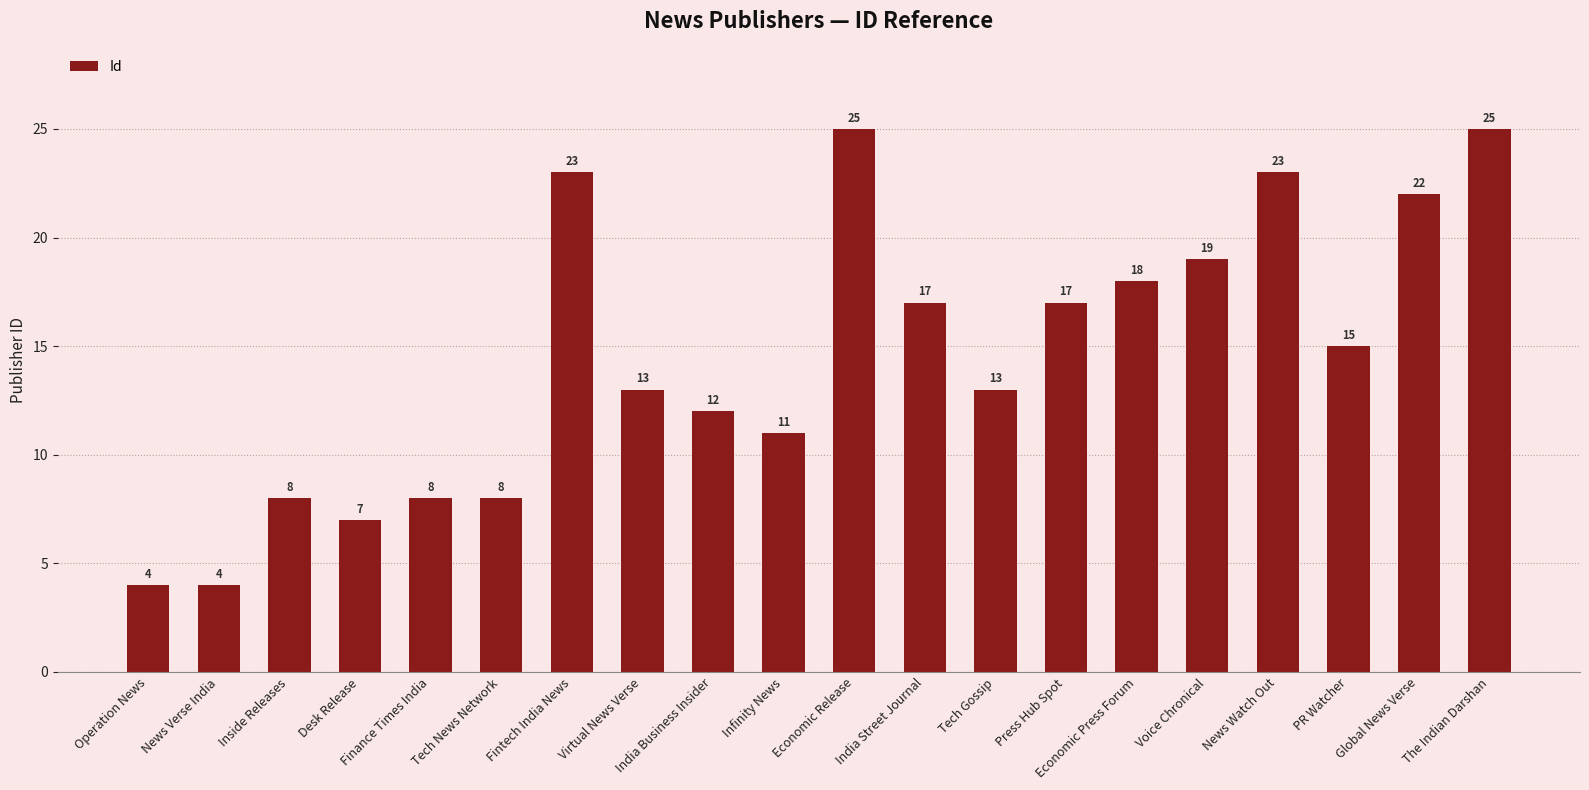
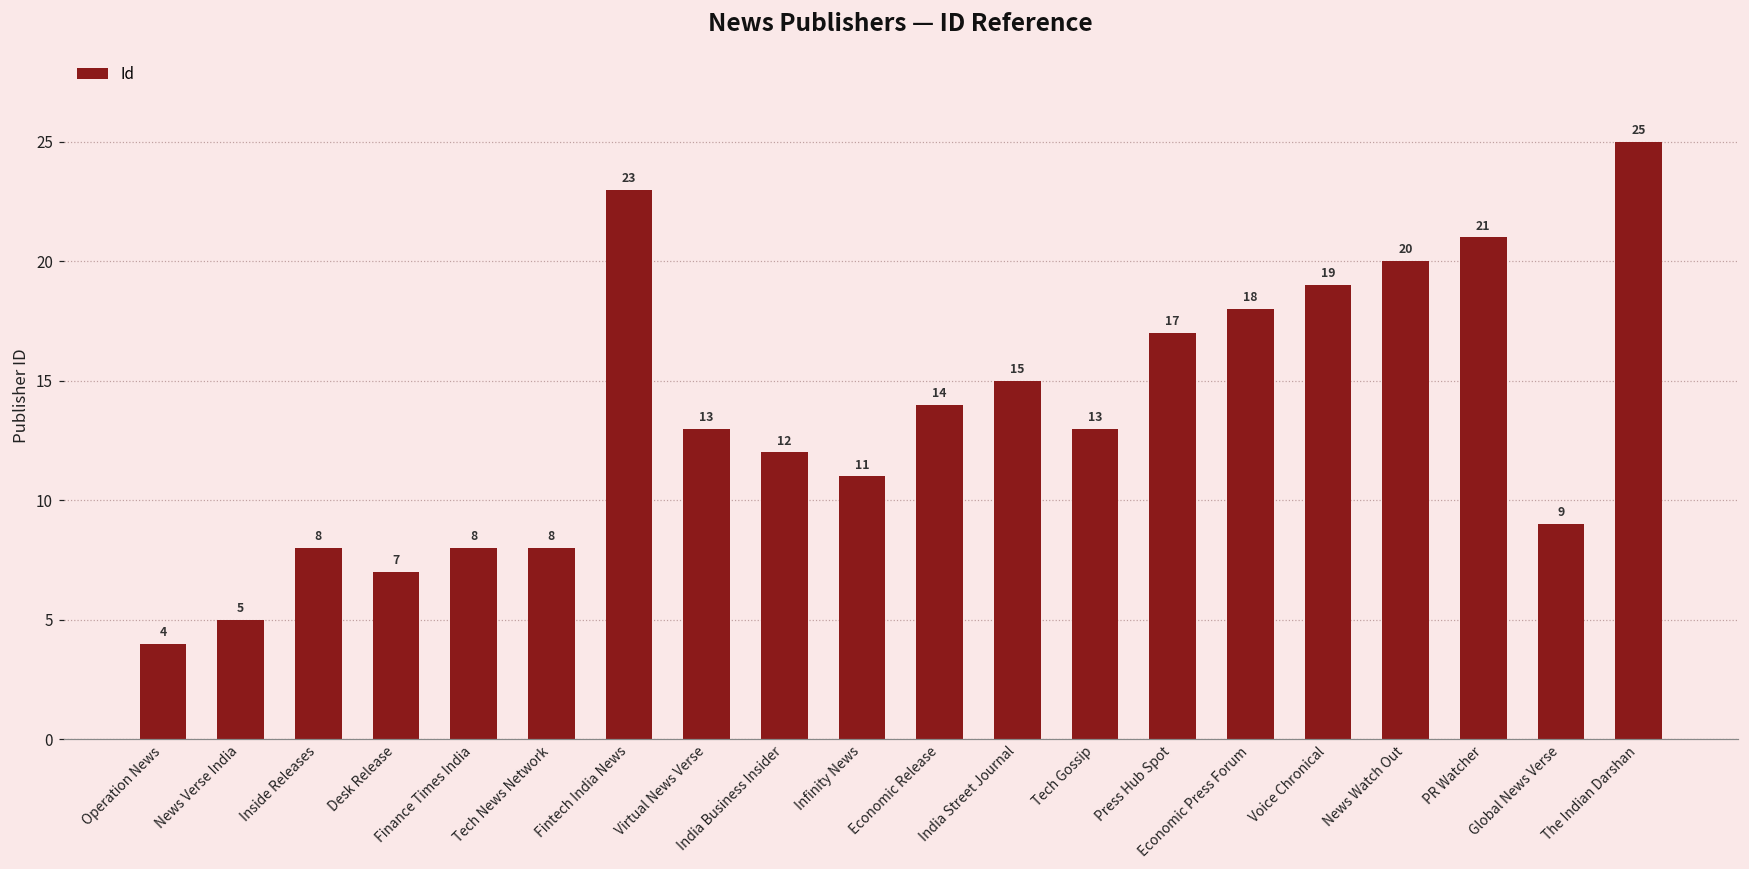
News Verse India: 4 -> 5
Economic Release: 25 -> 14
India Street Journal: 17 -> 15
News Watch Out: 23 -> 20
PR Watcher: 15 -> 21
Global News Verse: 22 -> 9
